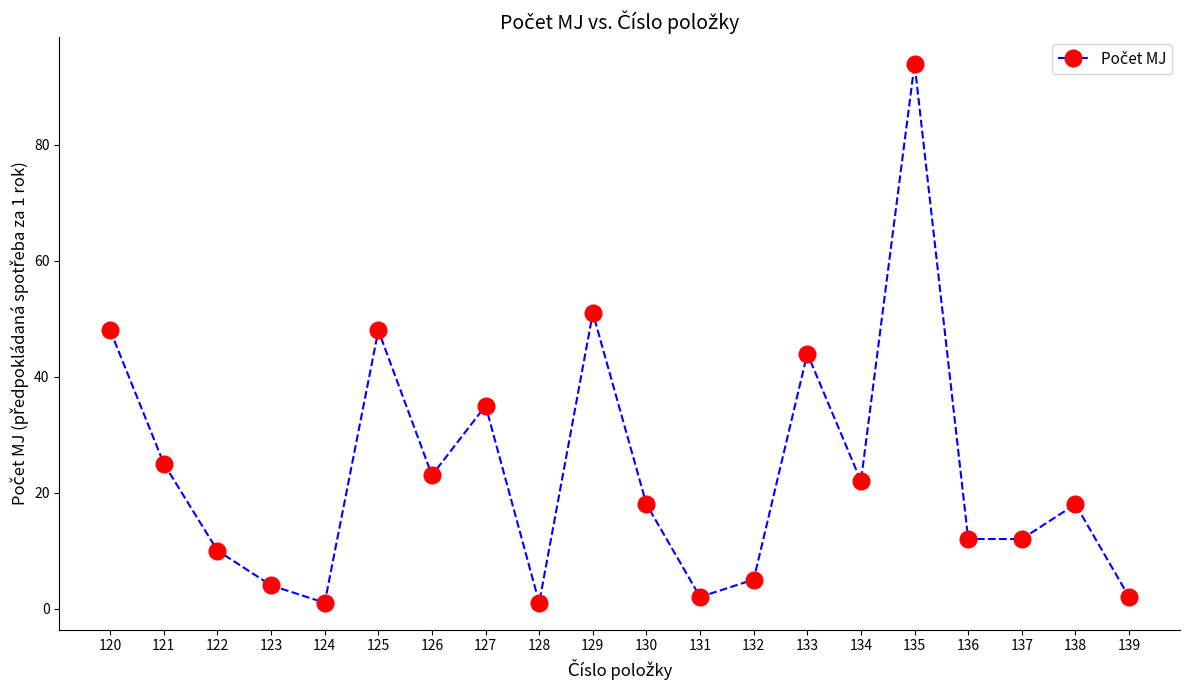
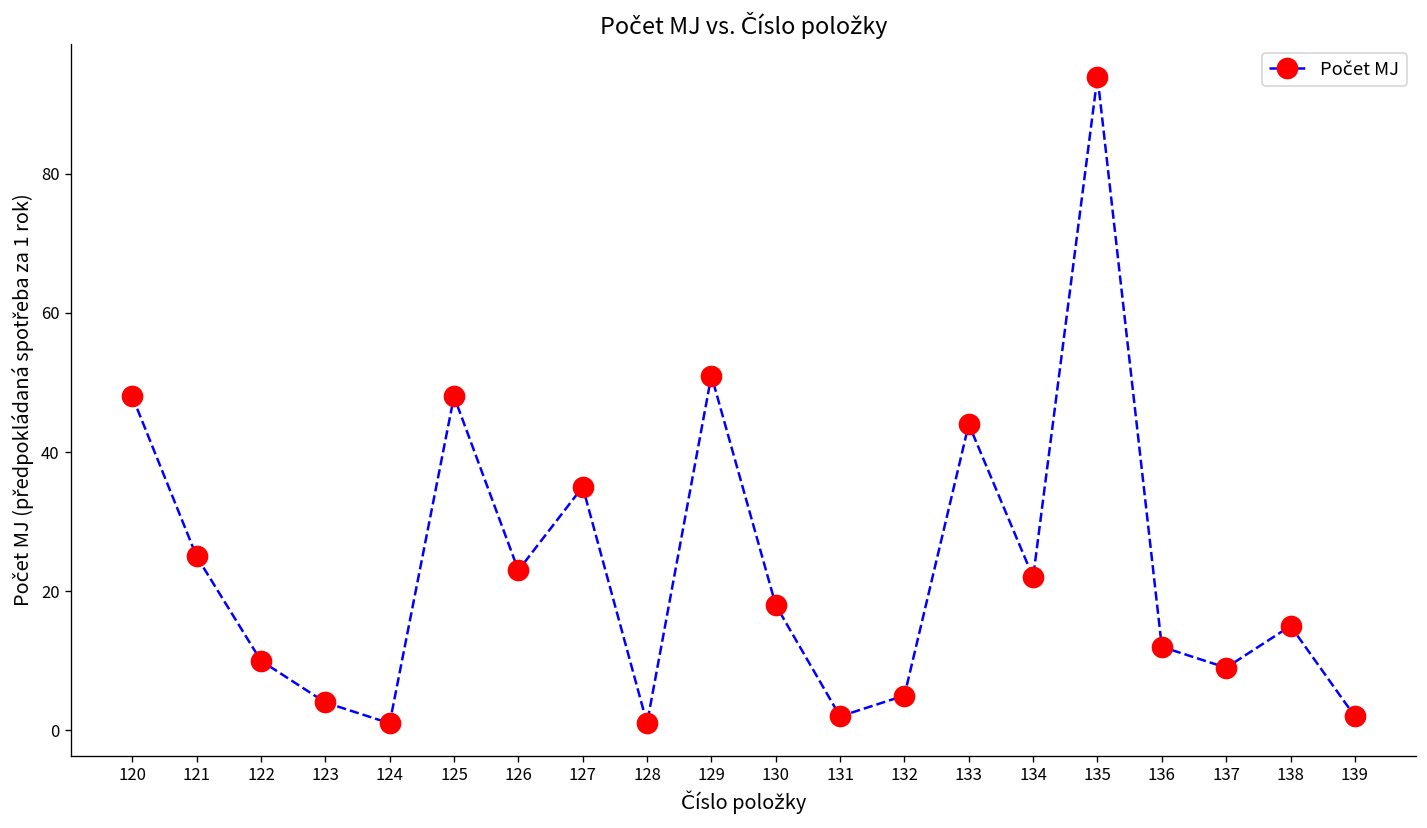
137: 12 -> 9
138: 18 -> 15
